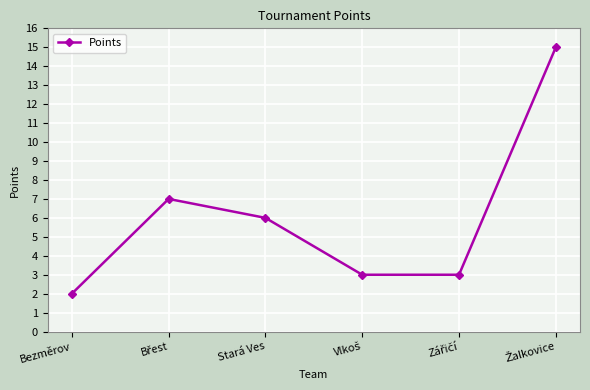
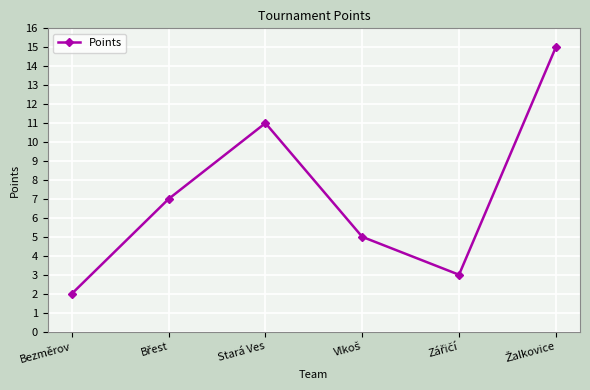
Stará Ves: 6 -> 11
Vlkoš: 3 -> 5
